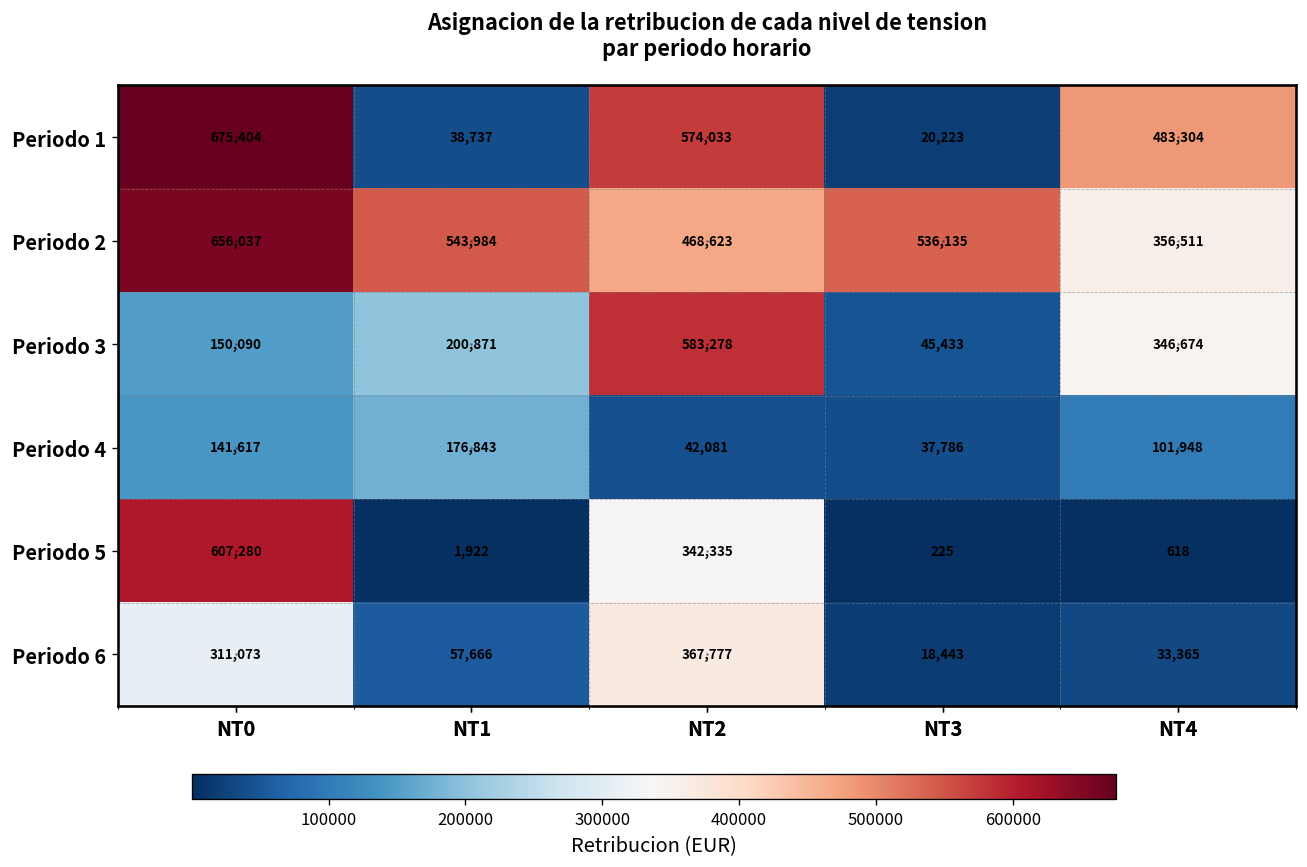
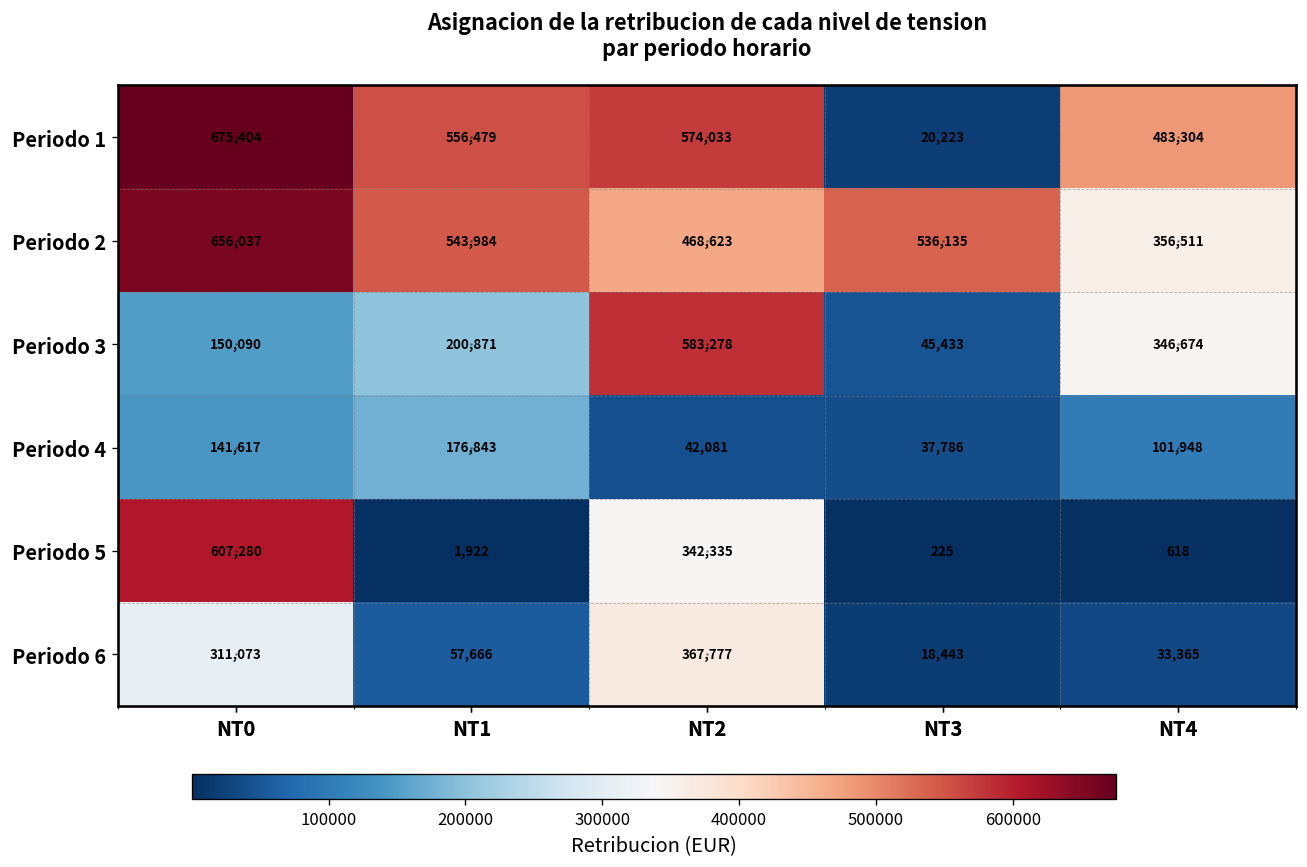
Periodo 1, NT1: 38,737 -> 556,479
